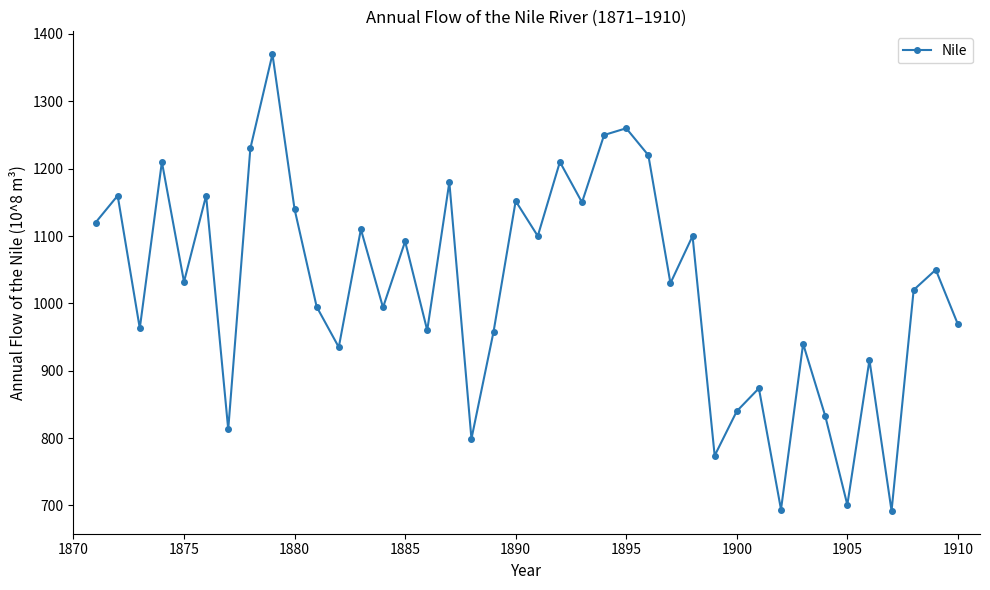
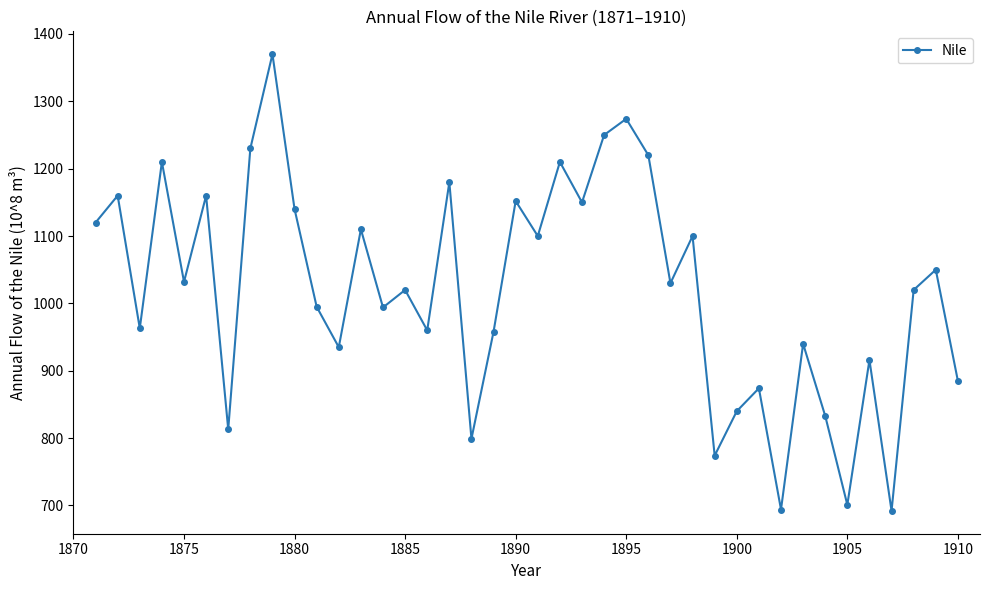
1885: 1090 -> 1020
1895: 1260 -> 1270
1910: 970 -> 890
